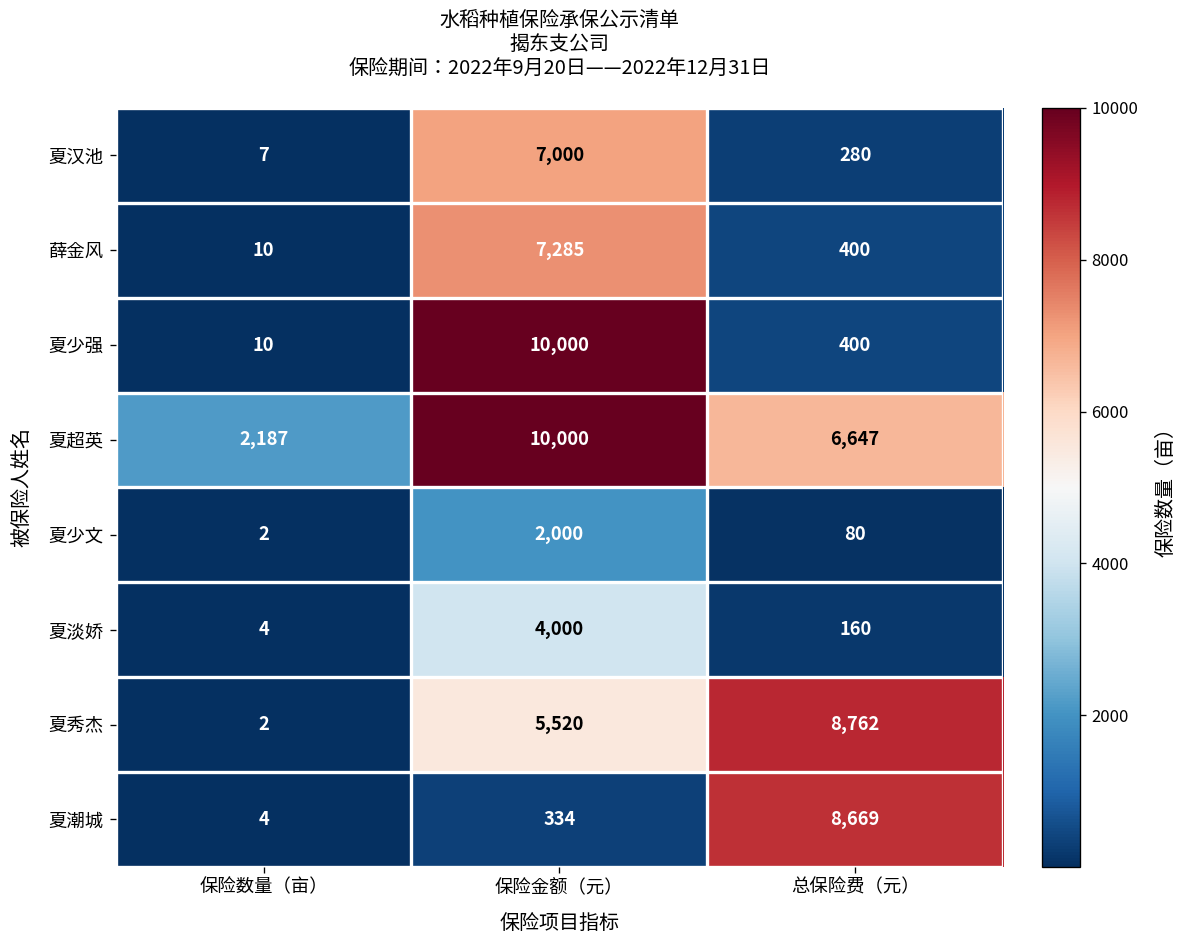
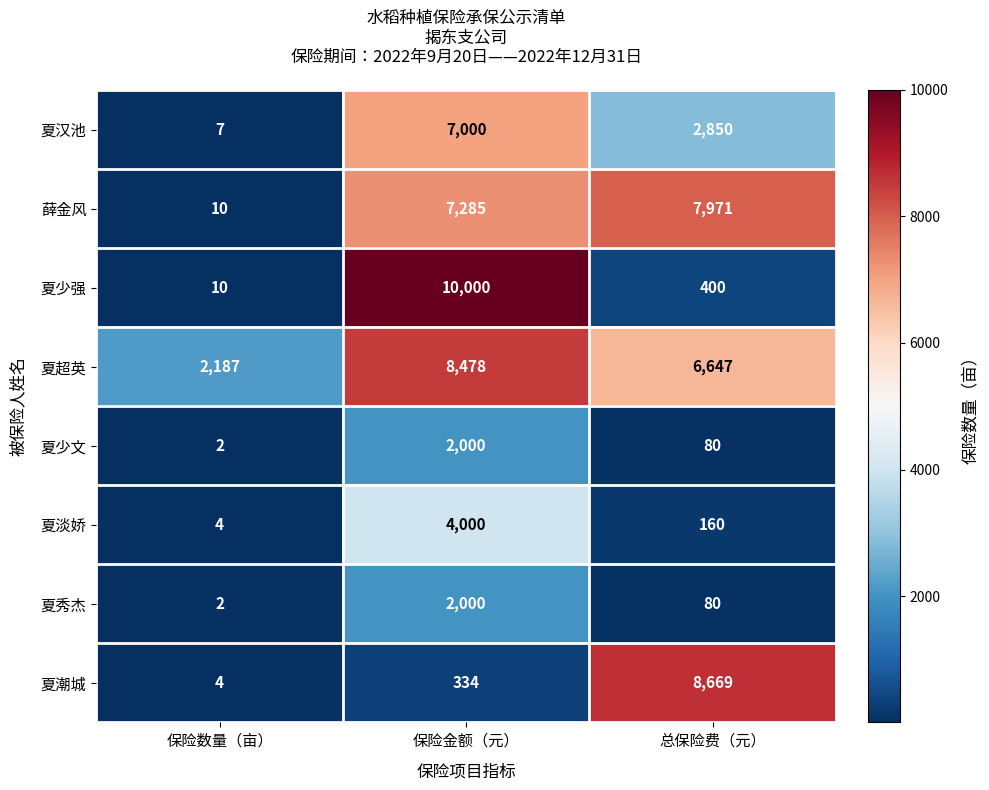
夏汉池, 总保险费（元）: 280 -> 2,850
薛金风, 总保险费（元）: 400 -> 7,971
夏超英, 保险金额（元）: 10,000 -> 8,478
夏秀杰, 保险金额（元）: 5,520 -> 2,000
夏秀杰, 总保险费（元）: 8,762 -> 80
